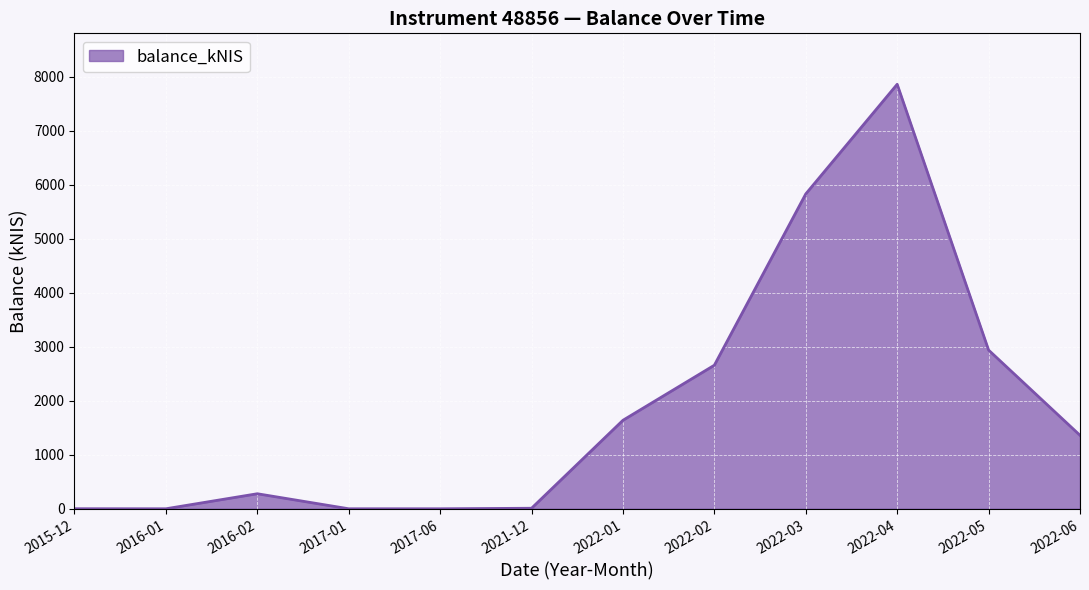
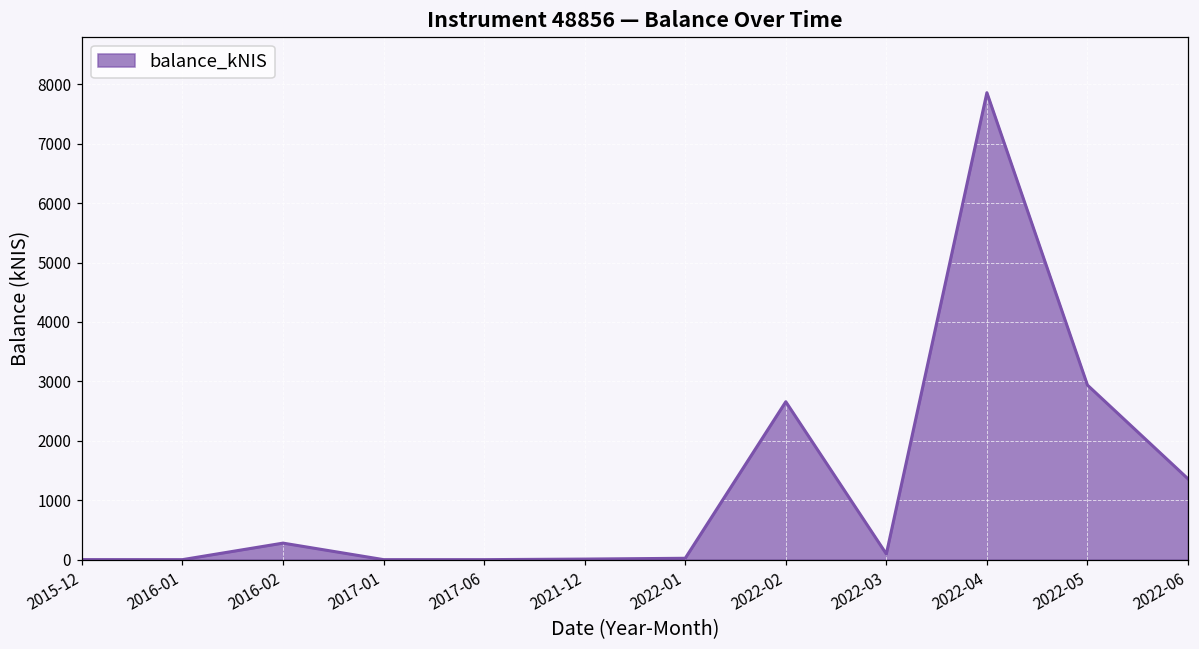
2022-01: 1600 -> 0
2022-03: 5800 -> 100
